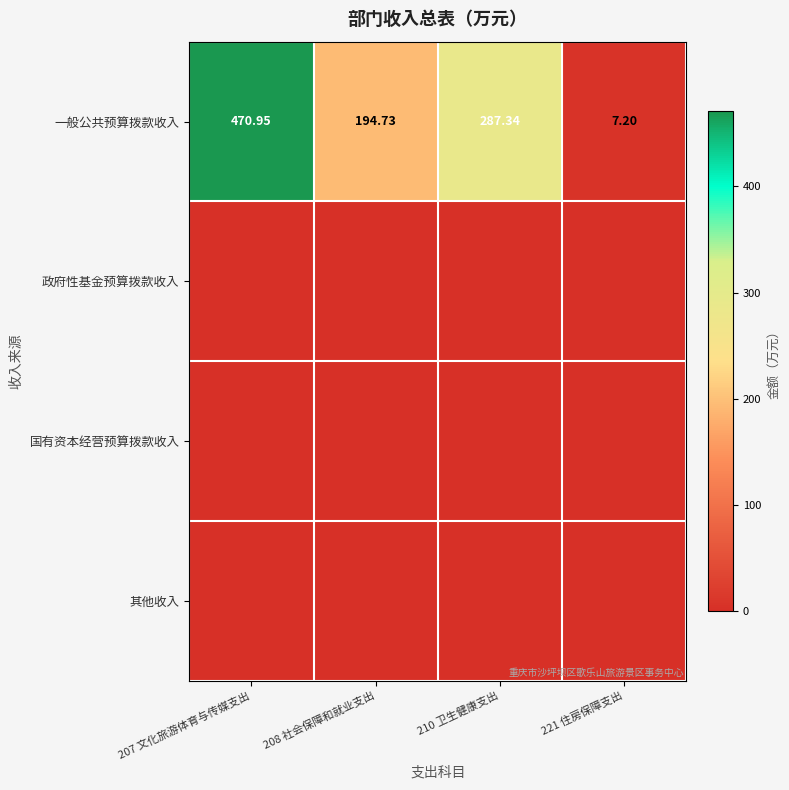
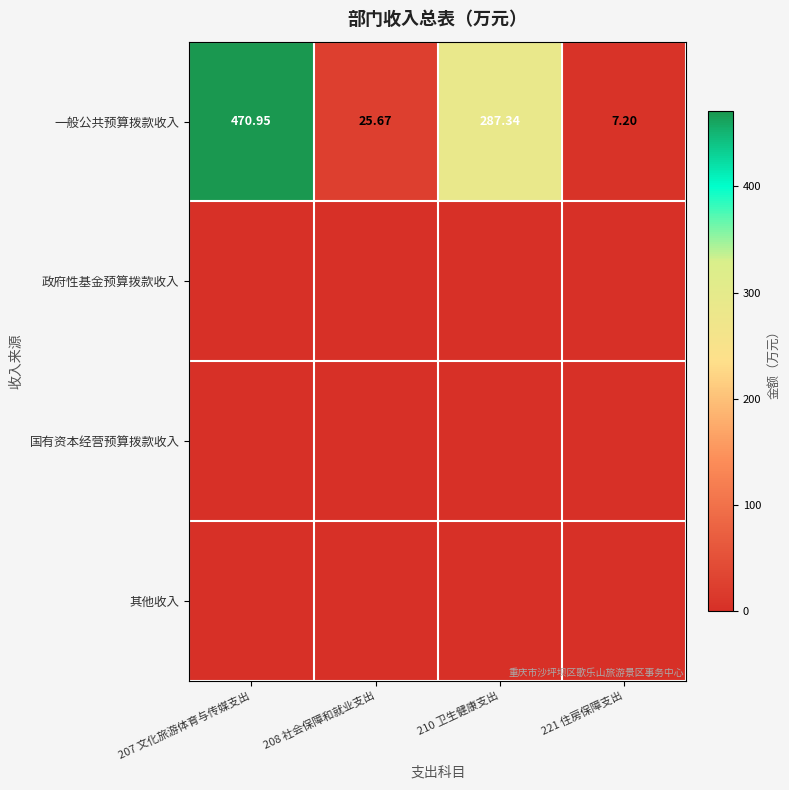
一般公共预算拨款收入, 208 社会保障和就业支出: 194.73 -> 25.67
